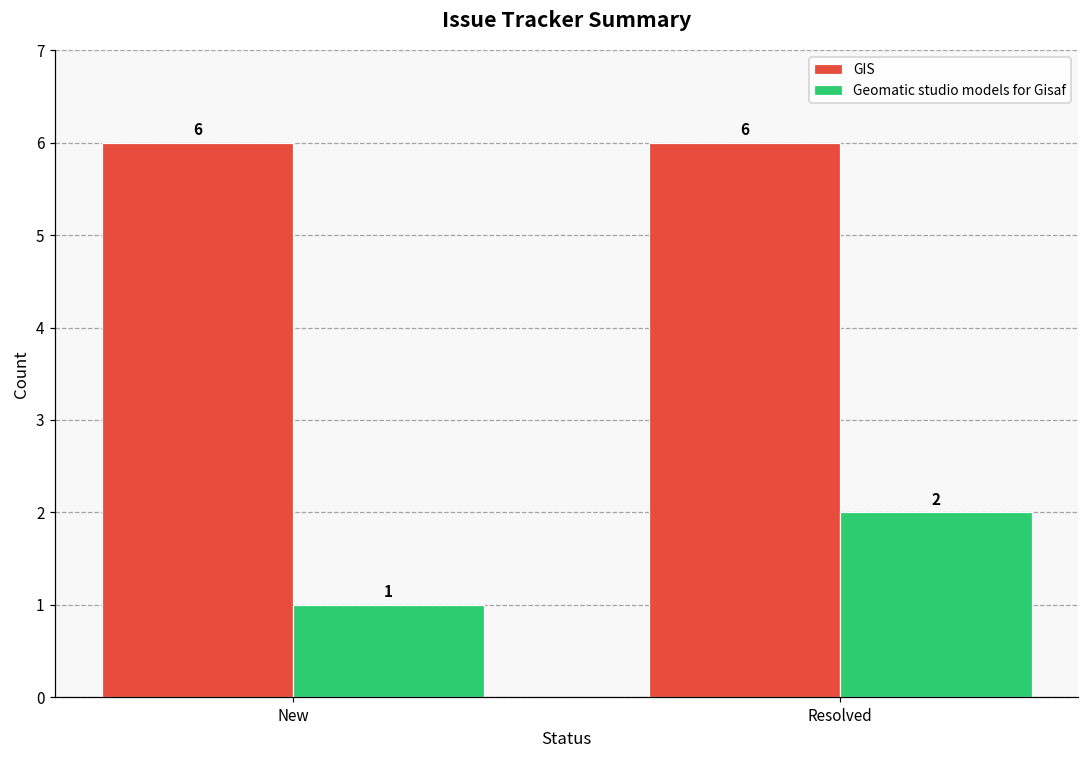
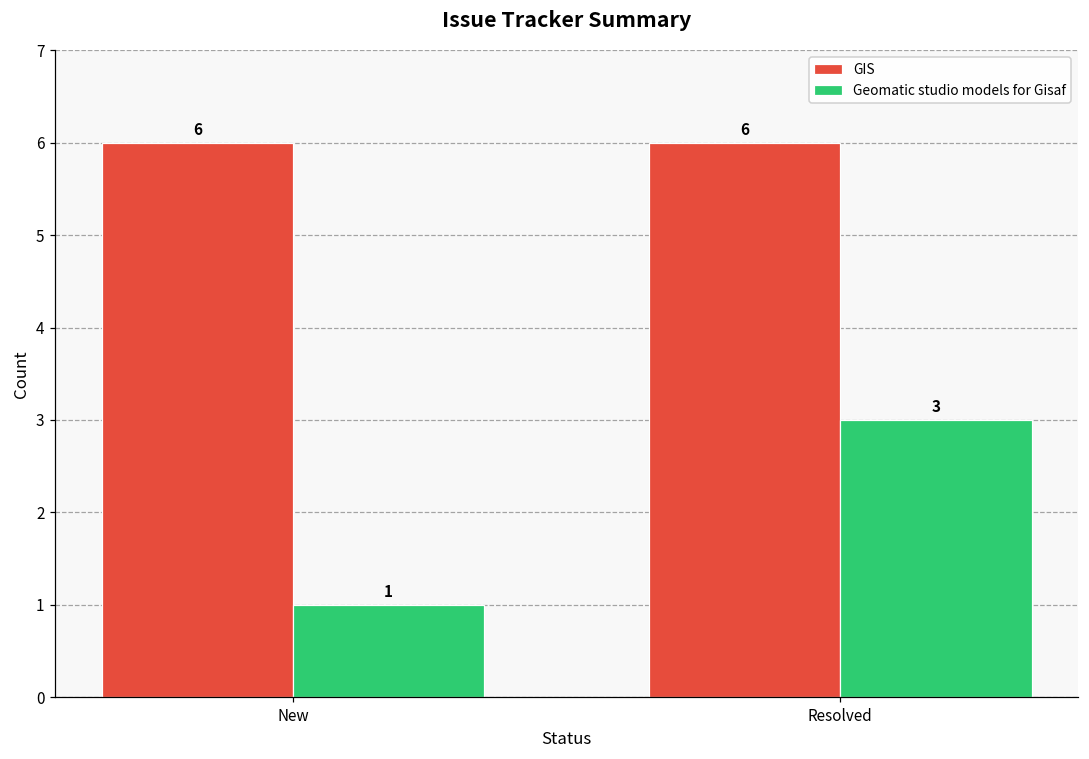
Geomatic studio models for Gisaf, Resolved: 2 -> 3
